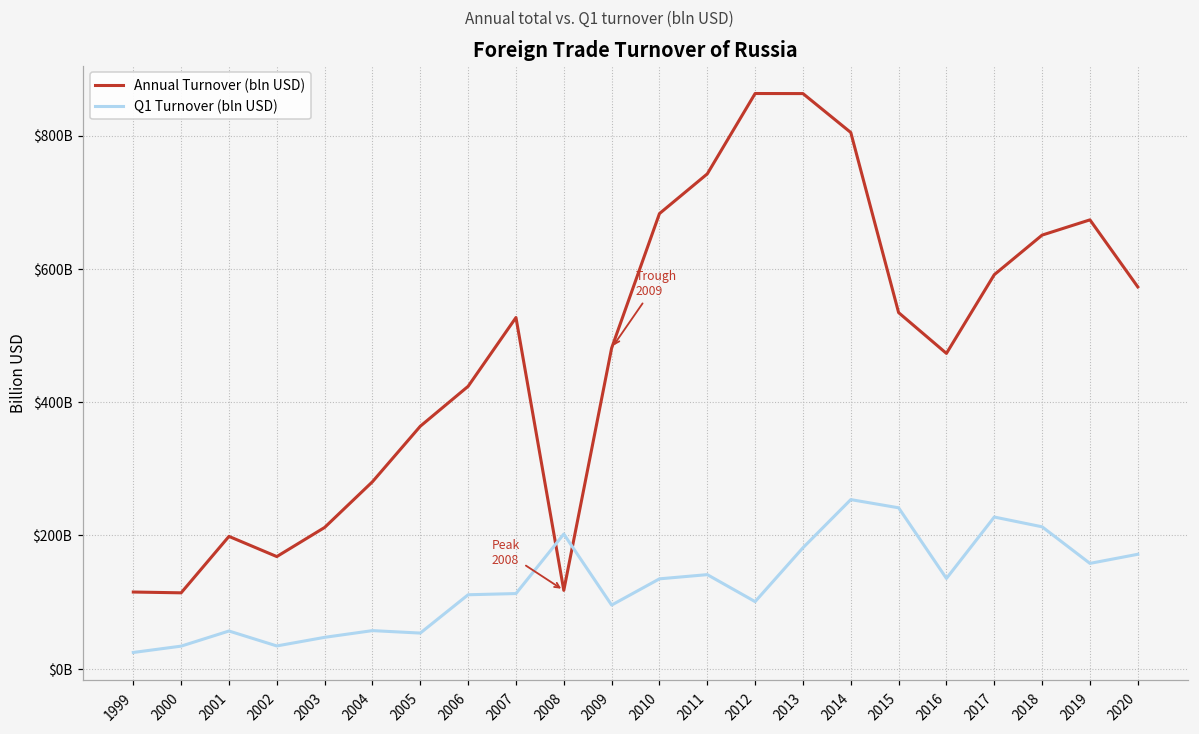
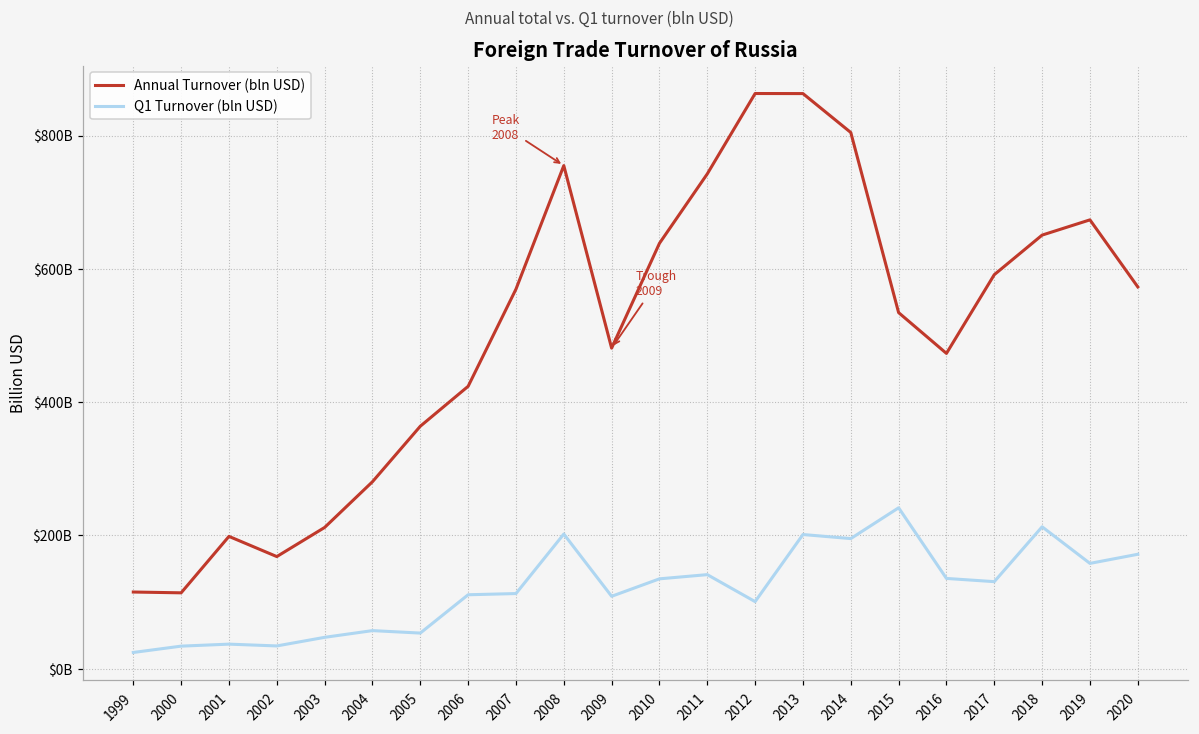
Q1 Turnover (bln USD), 2001: $60000000000 -> $40000000000
Annual Turnover (bln USD), 2007: $530000000000 -> $570000000000
Annual Turnover (bln USD), 2008: $120000000000 -> $760000000000
Q1 Turnover (bln USD), 2009: $100000000000 -> $110000000000
Annual Turnover (bln USD), 2010: $680000000000 -> $640000000000
Q1 Turnover (bln USD), 2013: $180000000000 -> $200000000000
Q1 Turnover (bln USD), 2014: $250000000000 -> $200000000000
Q1 Turnover (bln USD), 2017: $230000000000 -> $130000000000
